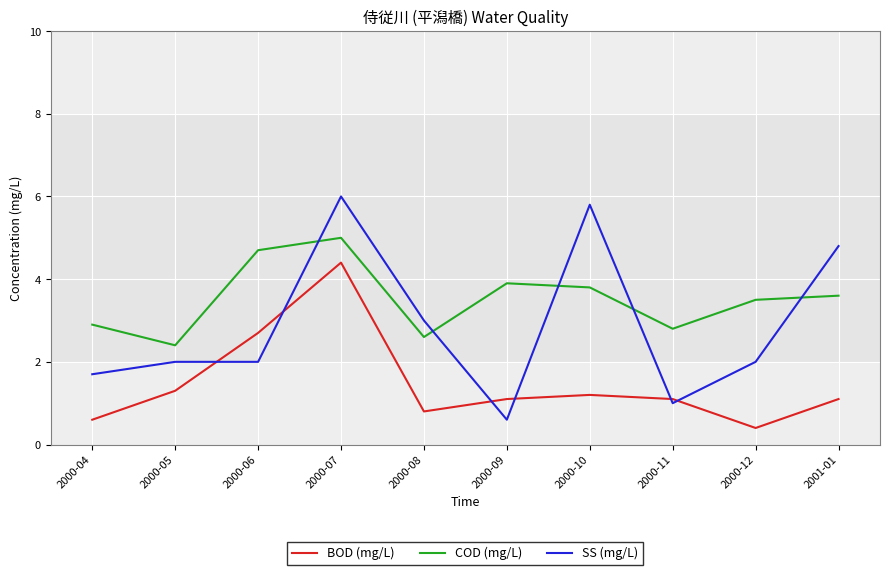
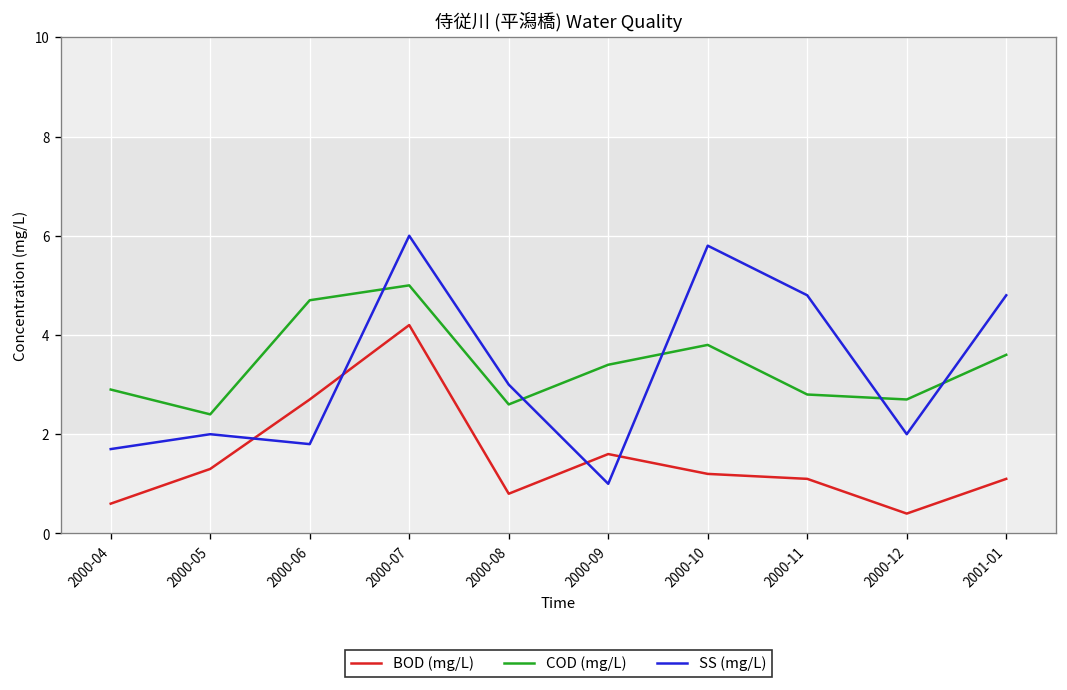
SS (mg/L), 2000-06: 2.0 -> 1.8
BOD (mg/L), 2000-07: 4.4 -> 4.2
BOD (mg/L), 2000-09: 1.1 -> 1.6
COD (mg/L), 2000-09: 3.9 -> 3.4
SS (mg/L), 2000-09: 0.6 -> 1.0
SS (mg/L), 2000-11: 1.0 -> 4.8
COD (mg/L), 2000-12: 3.5 -> 2.7
